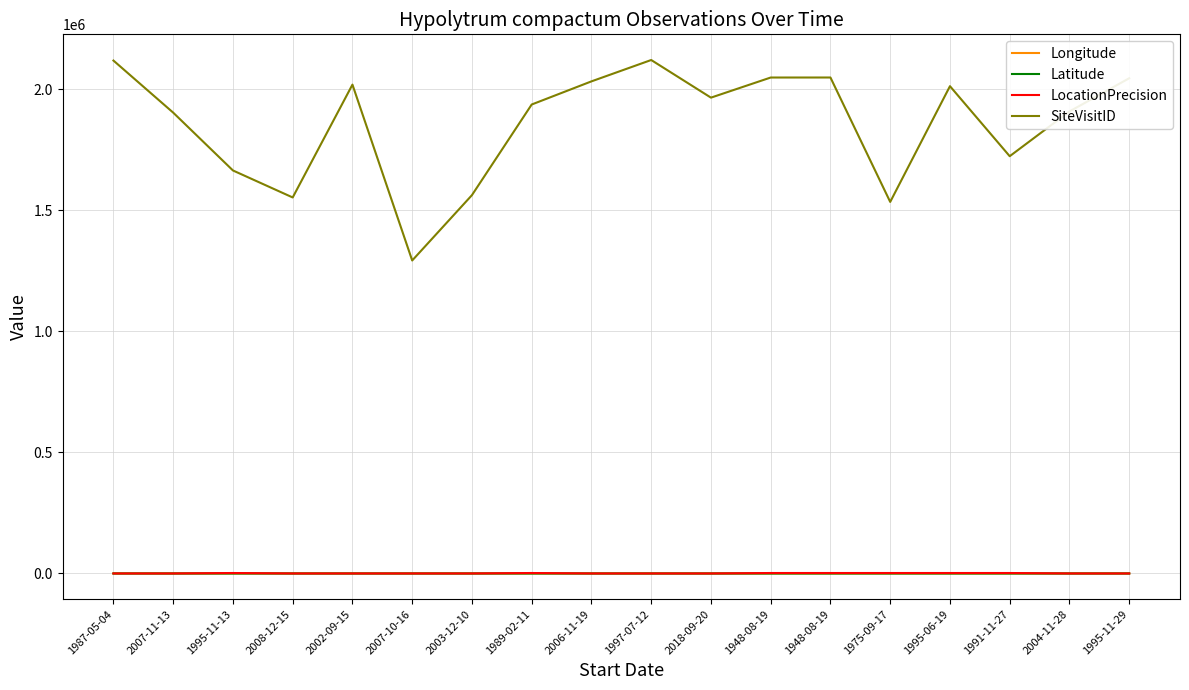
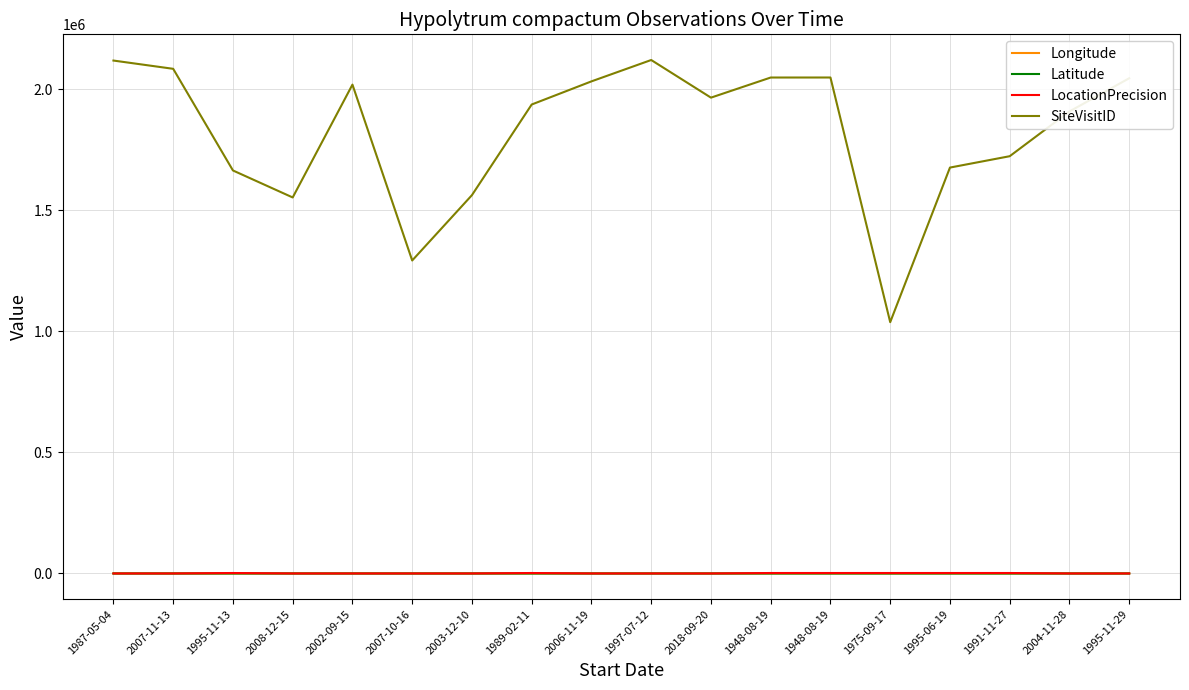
SiteVisitID, 2007-11-13: 1900000 -> 2090000
SiteVisitID, 1975-09-17: 1540000 -> 1040000
SiteVisitID, 1995-06-19: 2010000 -> 1680000
